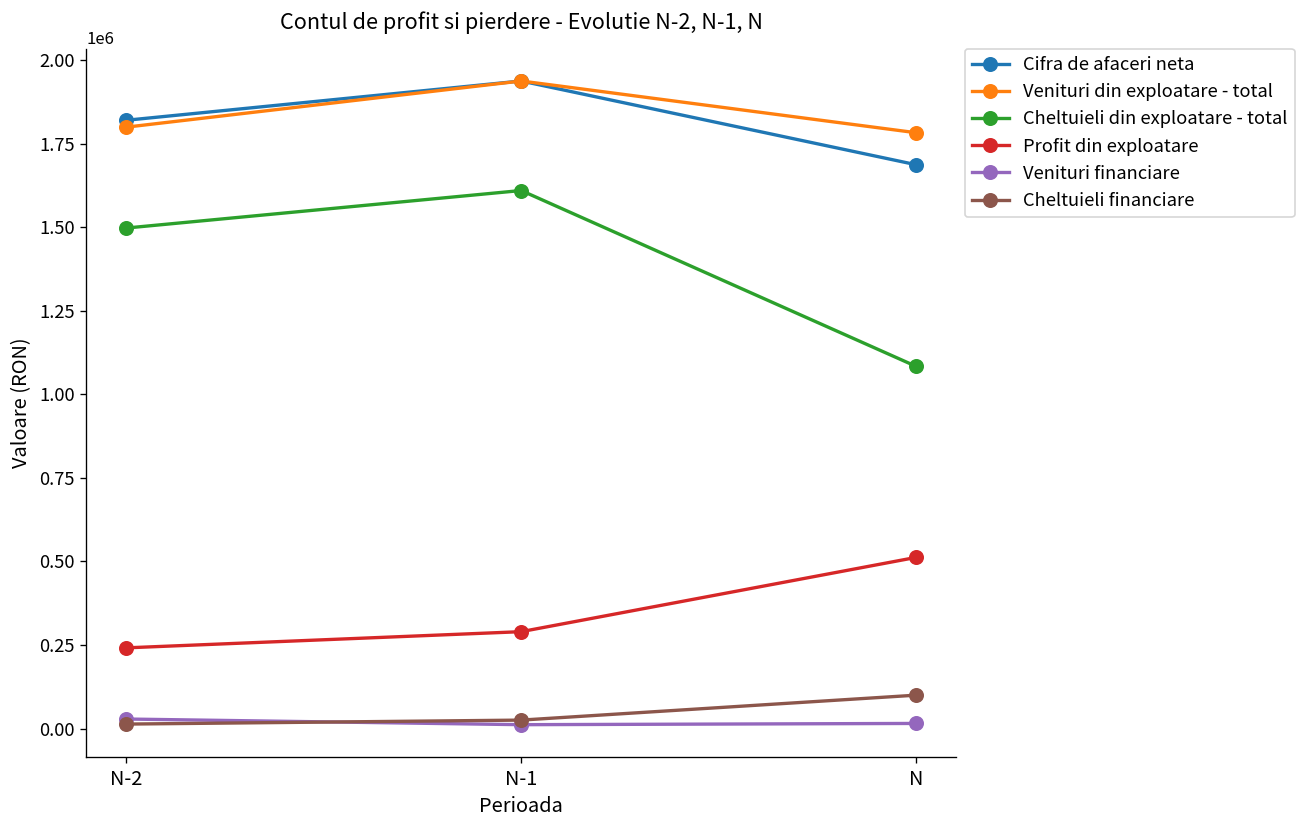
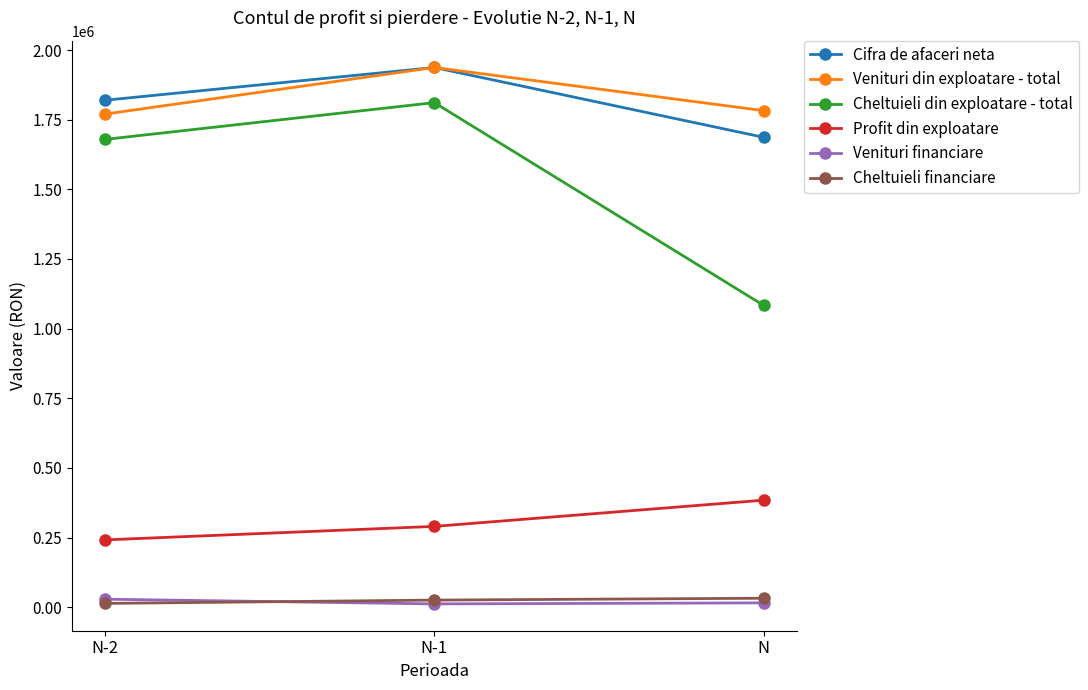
Venituri din exploatare - total, N-2: 1800000 -> 1770000
Cheltuieli din exploatare - total, N-2: 1500000 -> 1680000
Cheltuieli din exploatare - total, N-1: 1610000 -> 1810000
Profit din exploatare, N: 510000 -> 380000
Cheltuieli financiare, N: 100000 -> 30000
